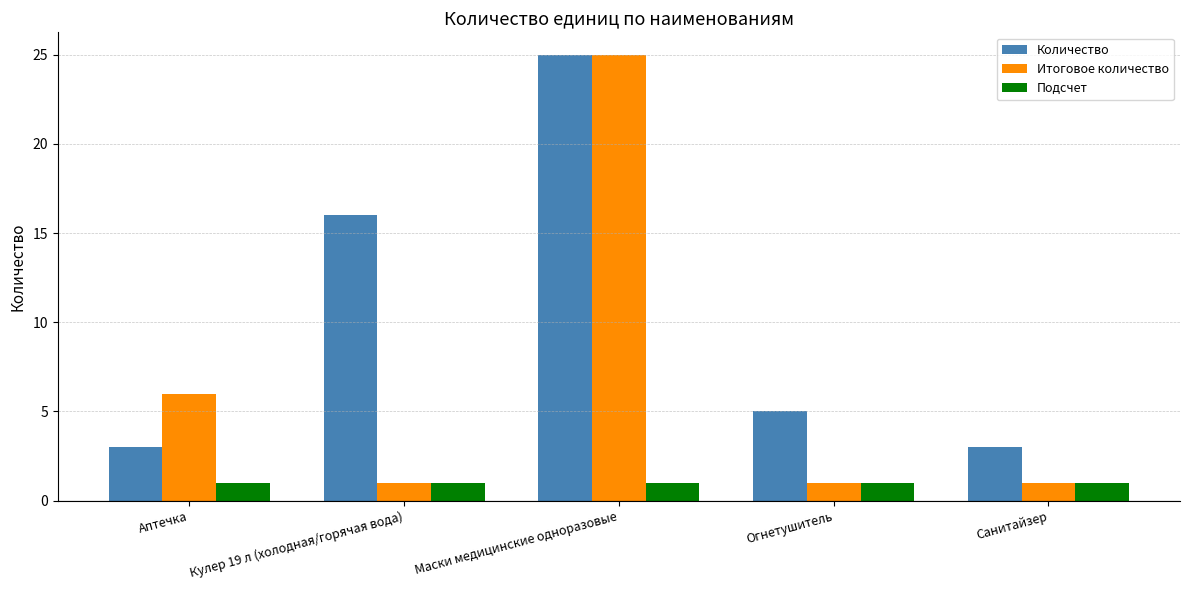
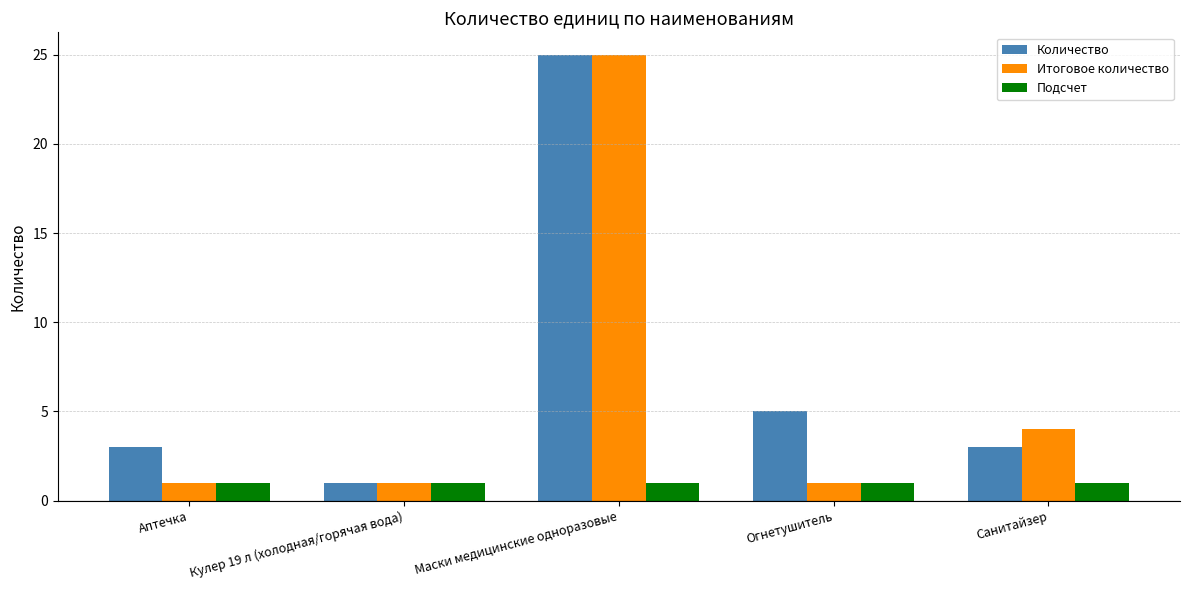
Итоговое количество, Аптечка: 6 -> 1
Количество, Кулер 19 л (холодная/горячая вода): 16 -> 1
Итоговое количество, Санитайзер: 1 -> 4
